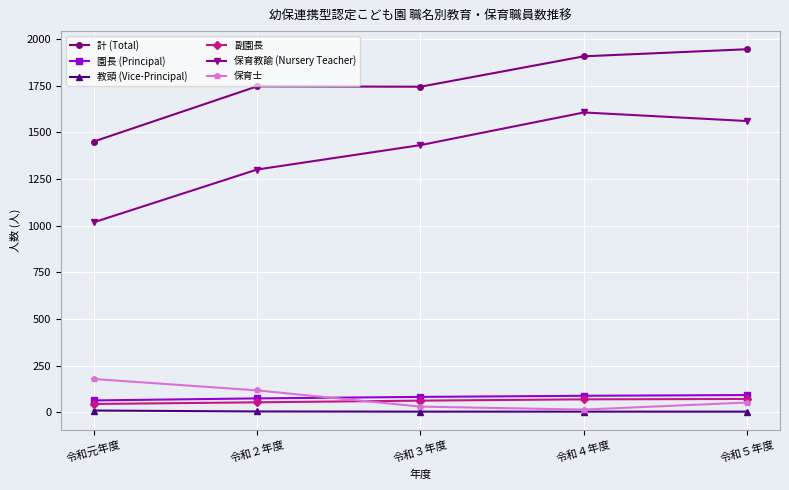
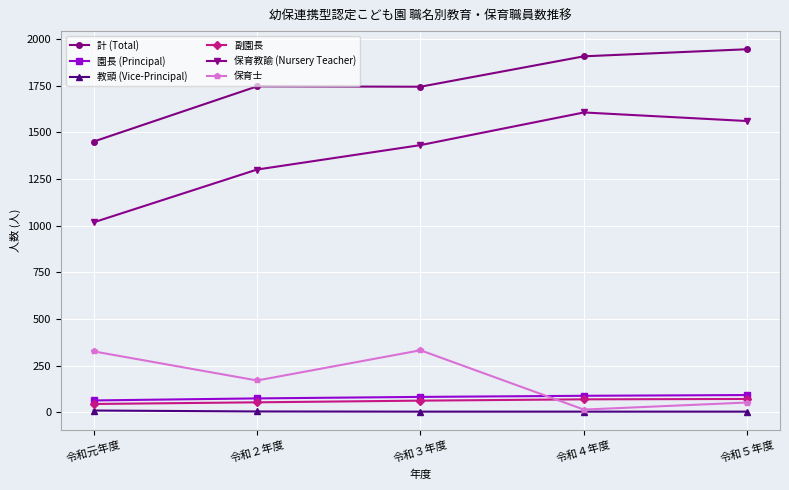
保育士, 令和元年度: 180 -> 330
保育士, 令和２年度: 120 -> 170
保育士, 令和３年度: 30 -> 330
